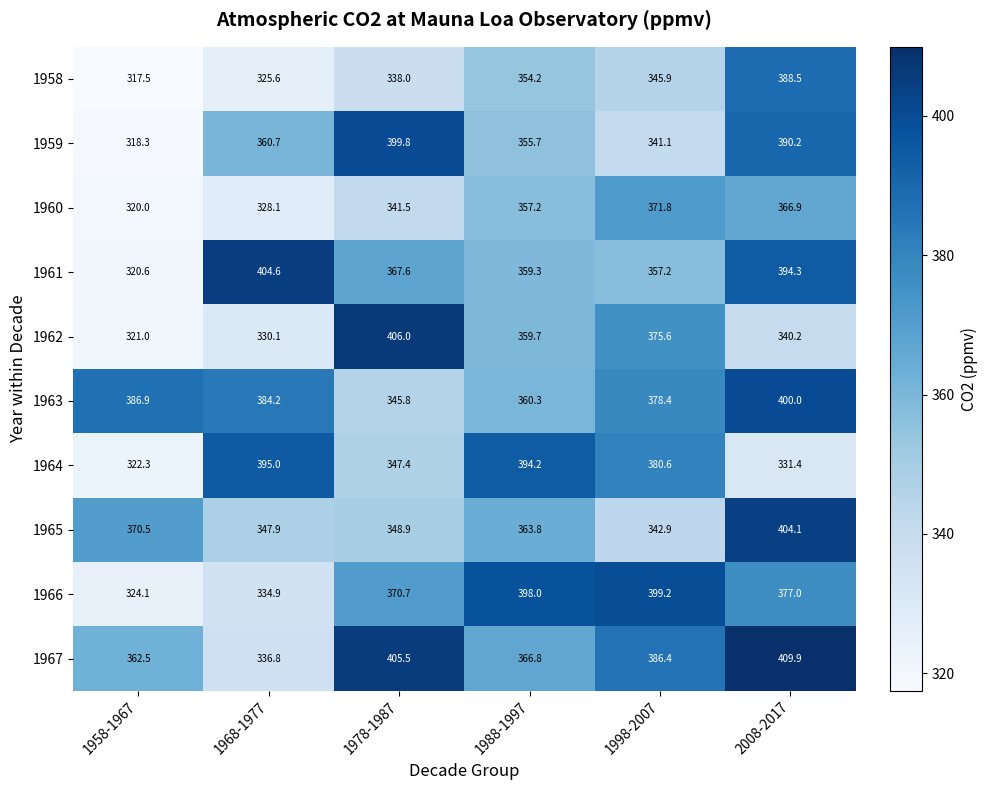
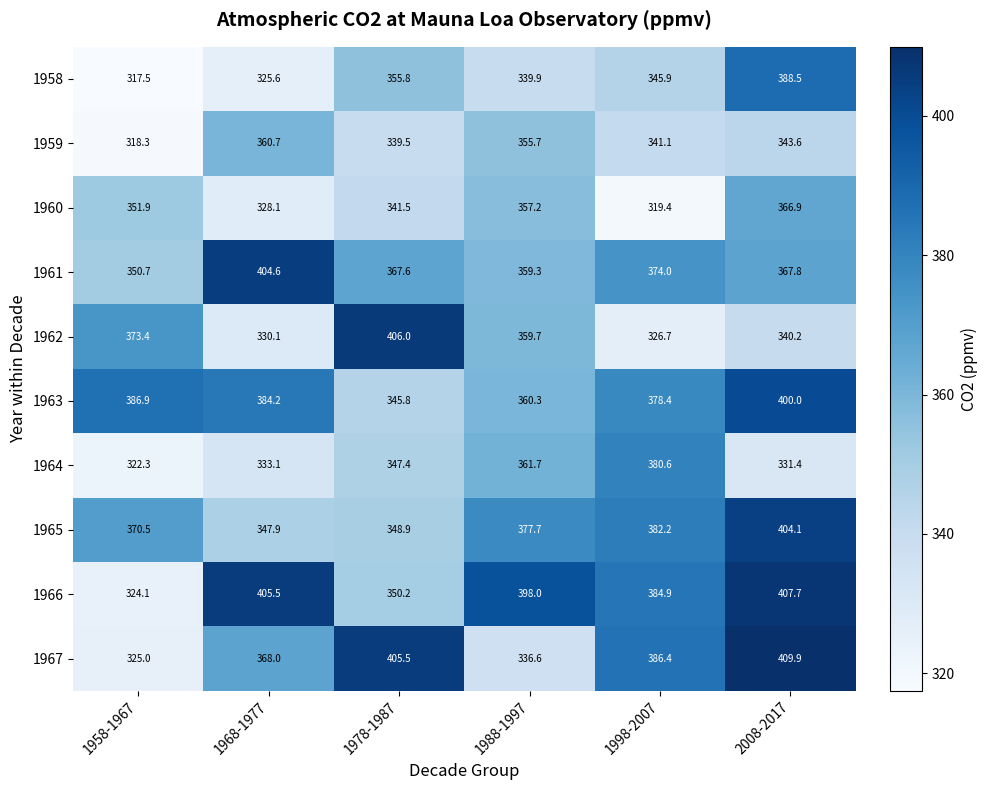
1958, 1978-1987: 338.0 -> 355.8
1958, 1988-1997: 354.2 -> 339.9
1959, 1978-1987: 399.8 -> 339.5
1959, 2008-2017: 390.2 -> 343.6
1960, 1958-1967: 320.0 -> 351.9
1960, 1998-2007: 371.8 -> 319.4
1961, 1958-1967: 320.6 -> 350.7
1961, 1998-2007: 357.2 -> 374.0
1961, 2008-2017: 394.3 -> 367.8
1962, 1958-1967: 321.0 -> 373.4
1962, 1998-2007: 375.6 -> 326.7
1964, 1968-1977: 395.0 -> 333.1
1964, 1988-1997: 394.2 -> 361.7
1965, 1988-1997: 363.8 -> 377.7
1965, 1998-2007: 342.9 -> 382.2
1966, 1968-1977: 334.9 -> 405.5
1966, 1978-1987: 370.7 -> 350.2
1966, 1998-2007: 399.2 -> 384.9
1966, 2008-2017: 377.0 -> 407.7
1967, 1958-1967: 362.5 -> 325.0
1967, 1968-1977: 336.8 -> 368.0
1967, 1988-1997: 366.8 -> 336.6
